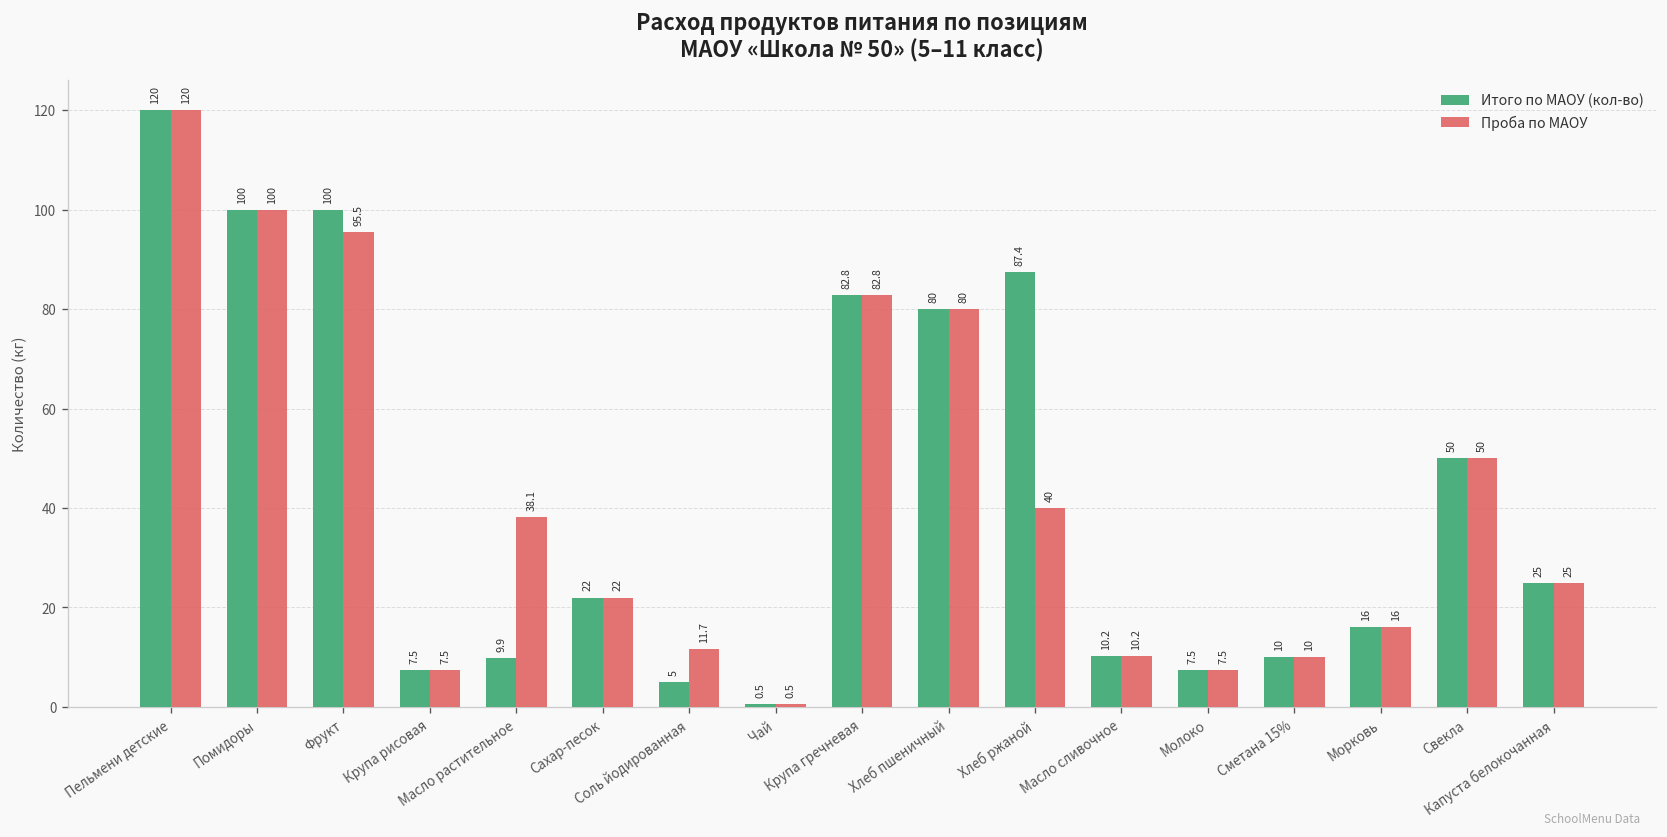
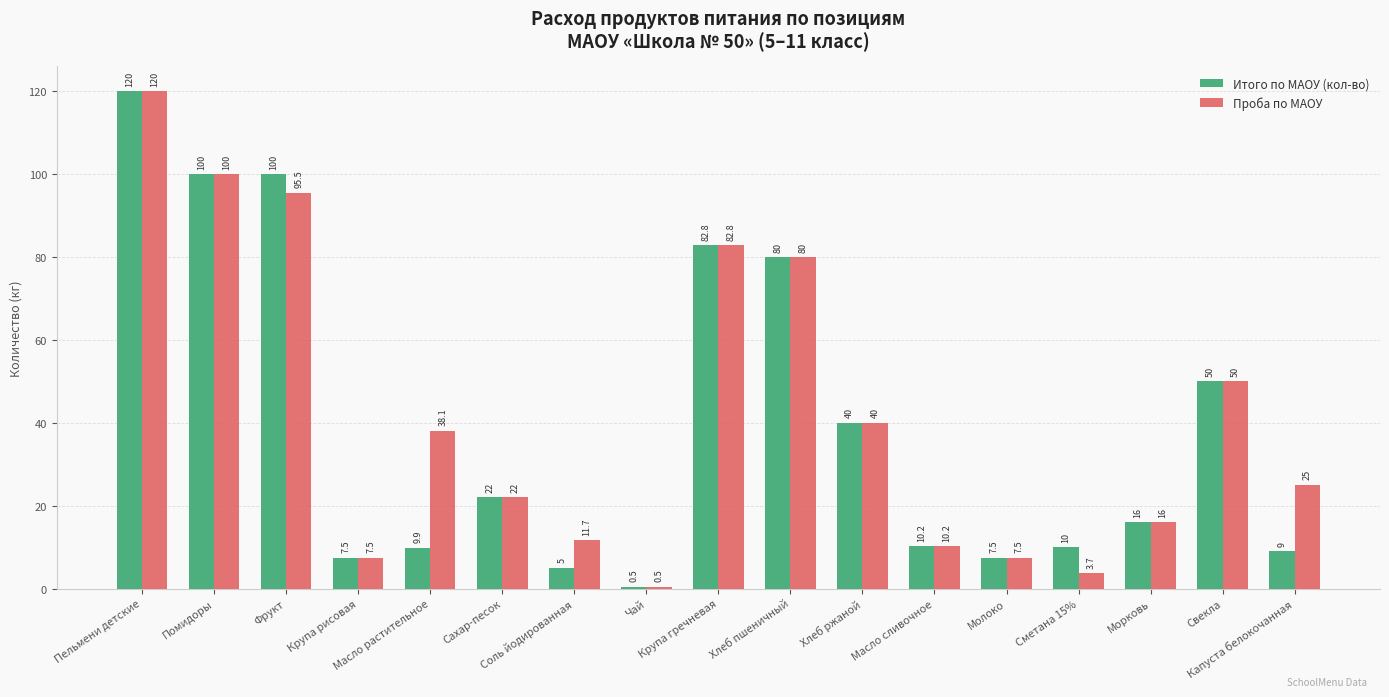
Итого по МАОУ (кол-во), Хлеб ржаной: 87.4 -> 40
Проба по МАОУ, Сметана 15%: 10 -> 3.7
Итого по МАОУ (кол-во), Капуста белокочанная: 25 -> 9
